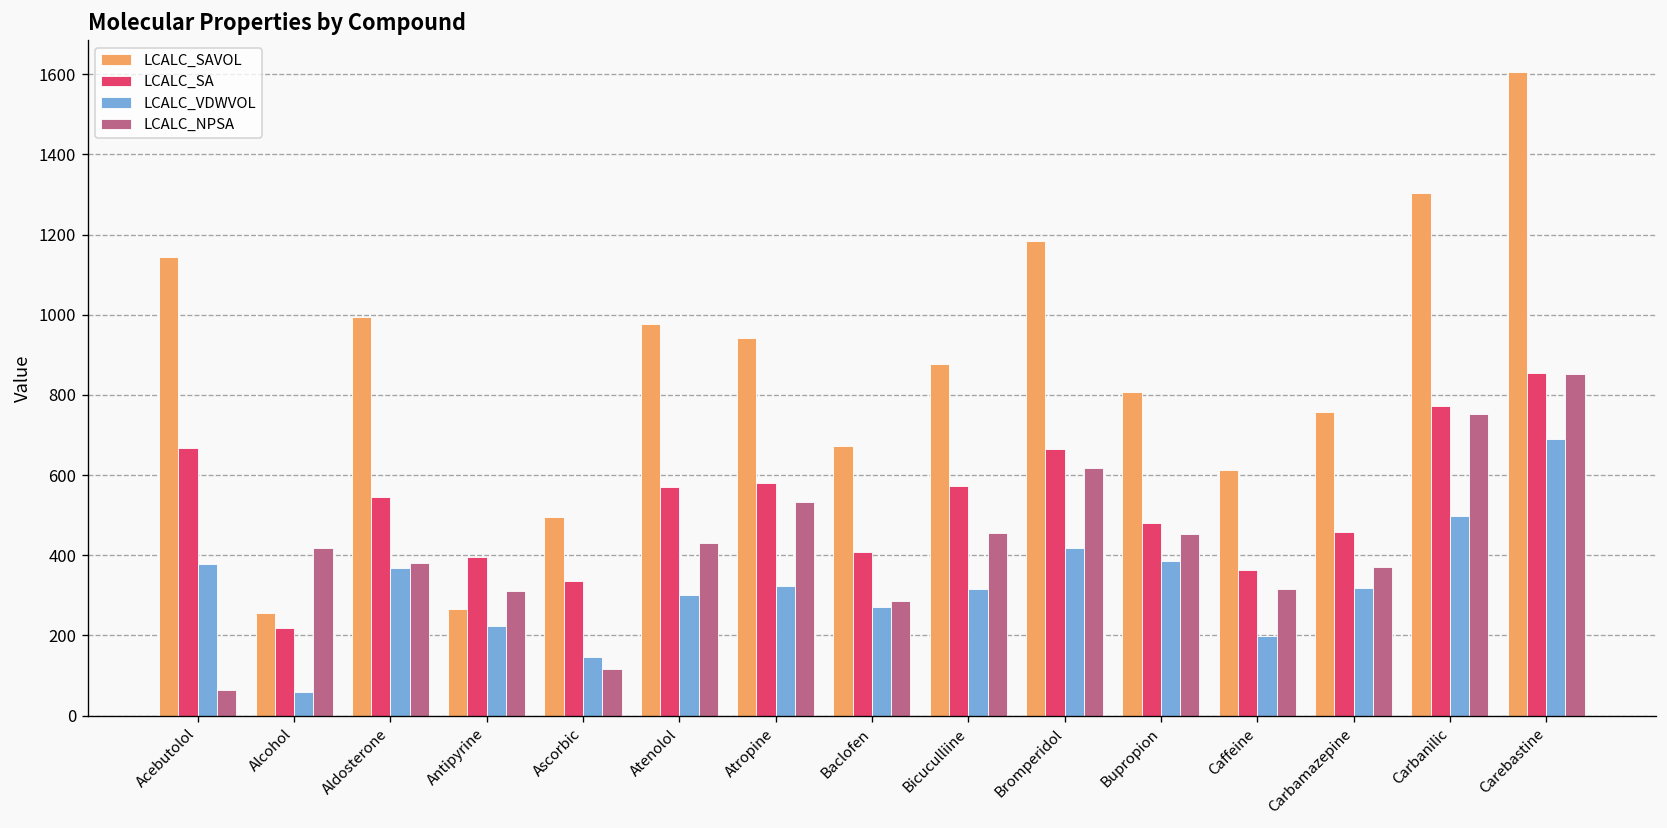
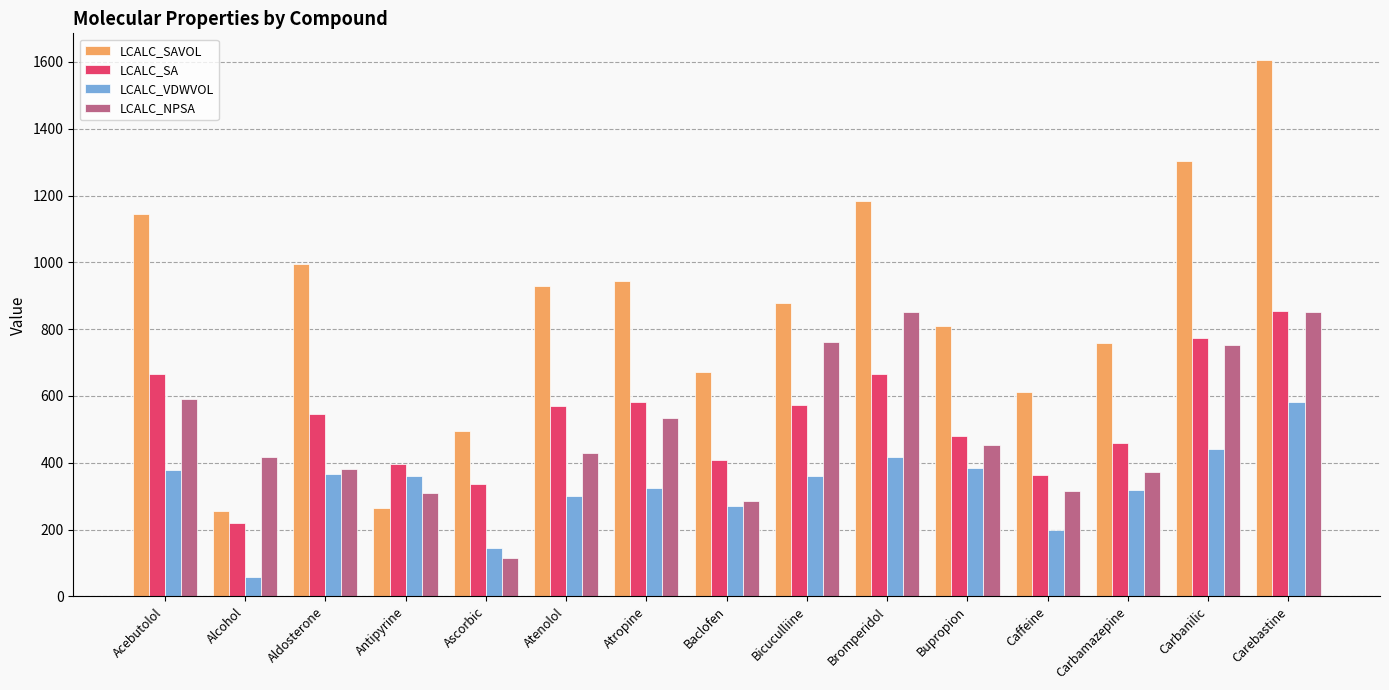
LCALC_NPSA, Acebutolol: 70 -> 590
LCALC_VDWVOL, Antipyrine: 220 -> 360
LCALC_SAVOL, Atenolol: 980 -> 930
LCALC_VDWVOL, Bicuculliine: 320 -> 360
LCALC_NPSA, Bicuculliine: 460 -> 760
LCALC_NPSA, Bromperidol: 620 -> 850
LCALC_VDWVOL, Carbanilic: 500 -> 440
LCALC_VDWVOL, Carebastine: 690 -> 580
